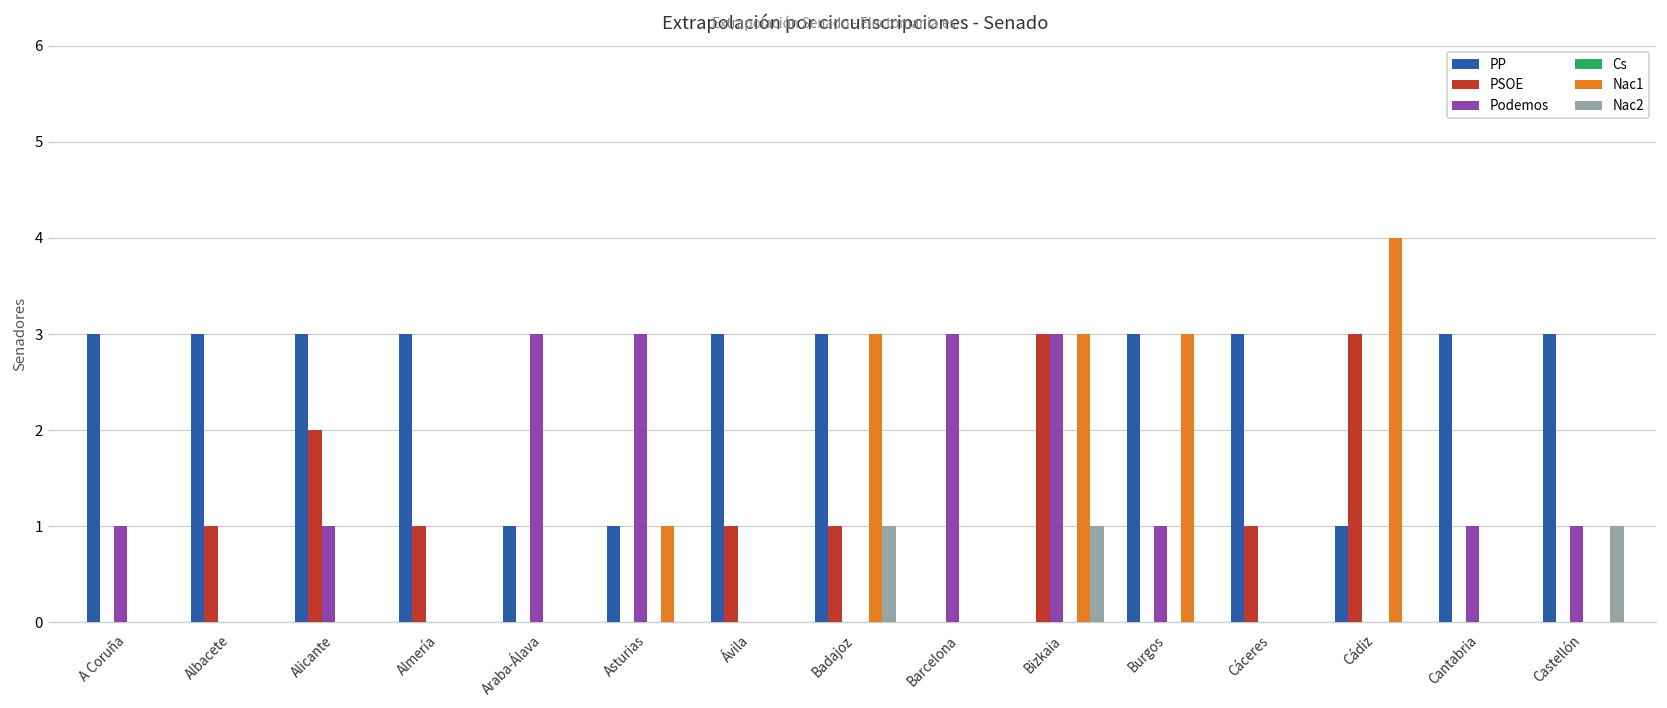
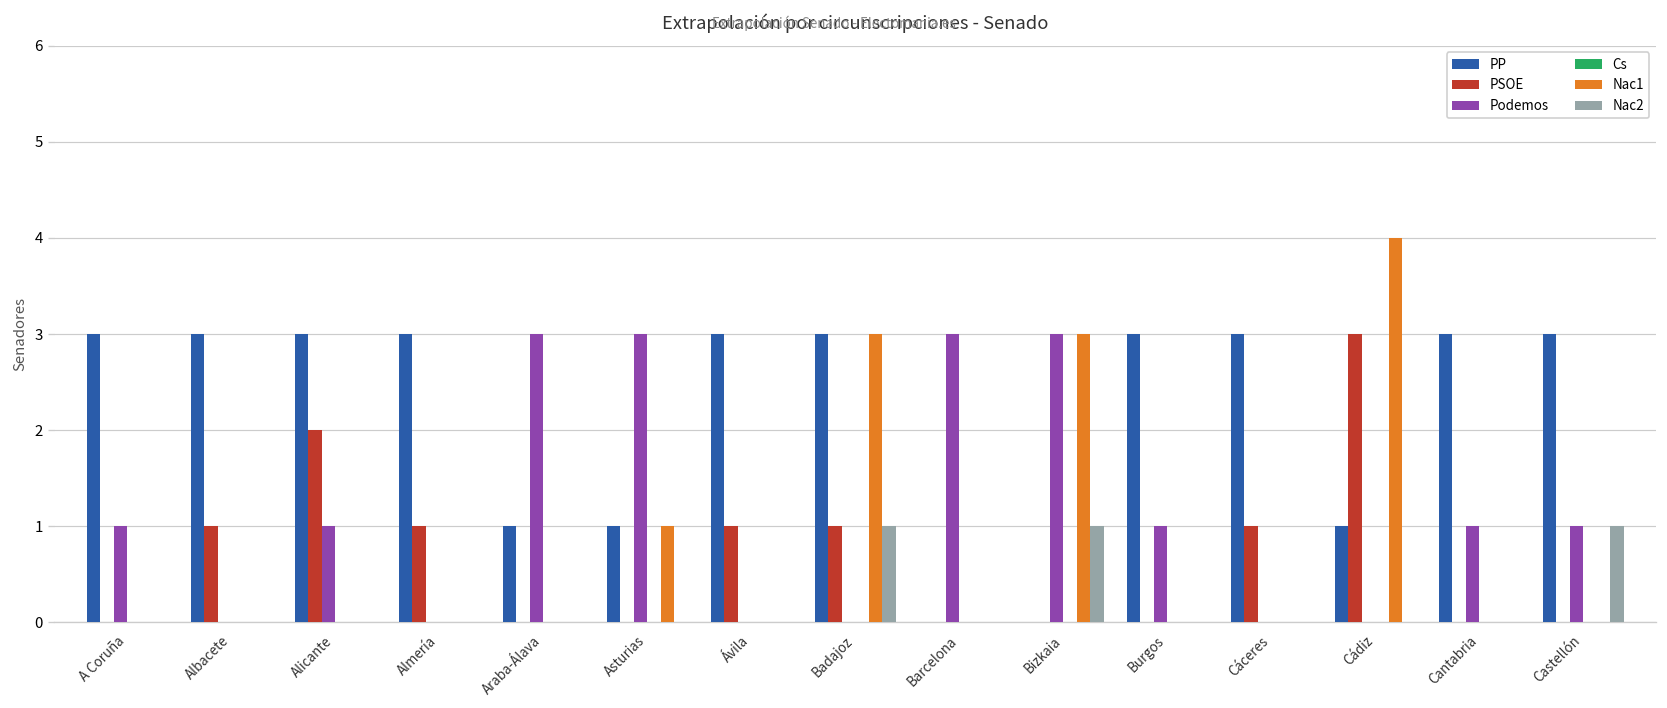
PSOE, Bizkaia: 3 -> 0
Nac1, Burgos: 3 -> 0
